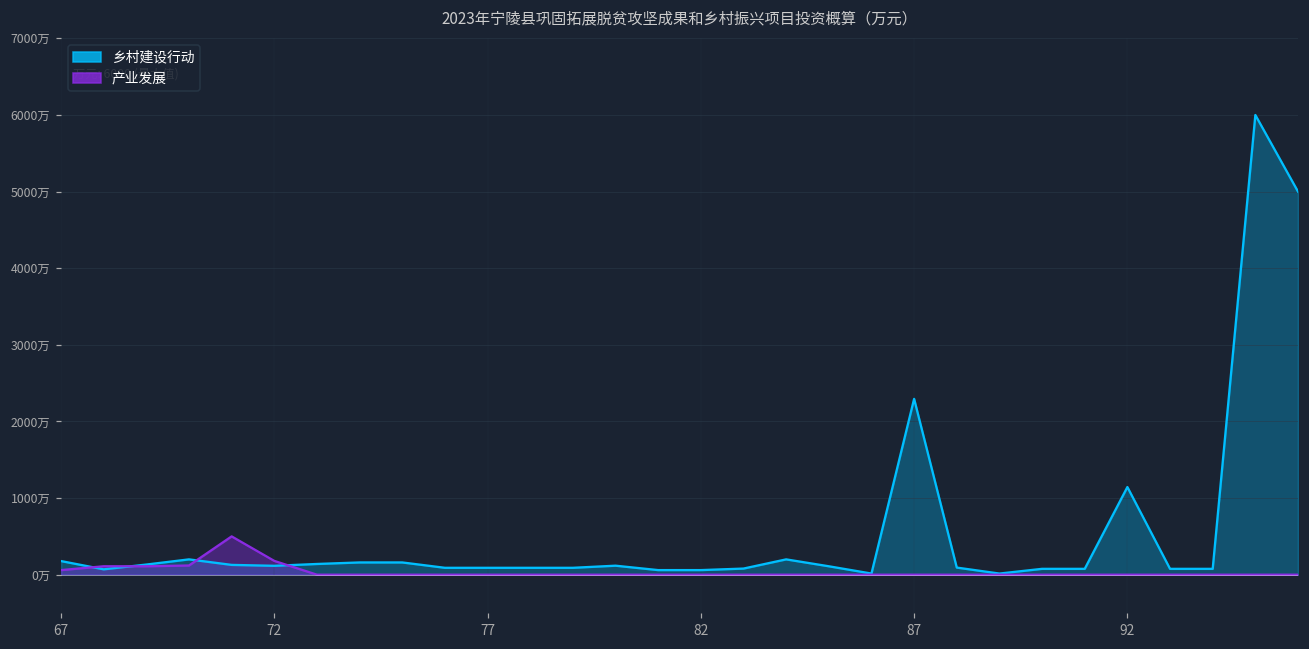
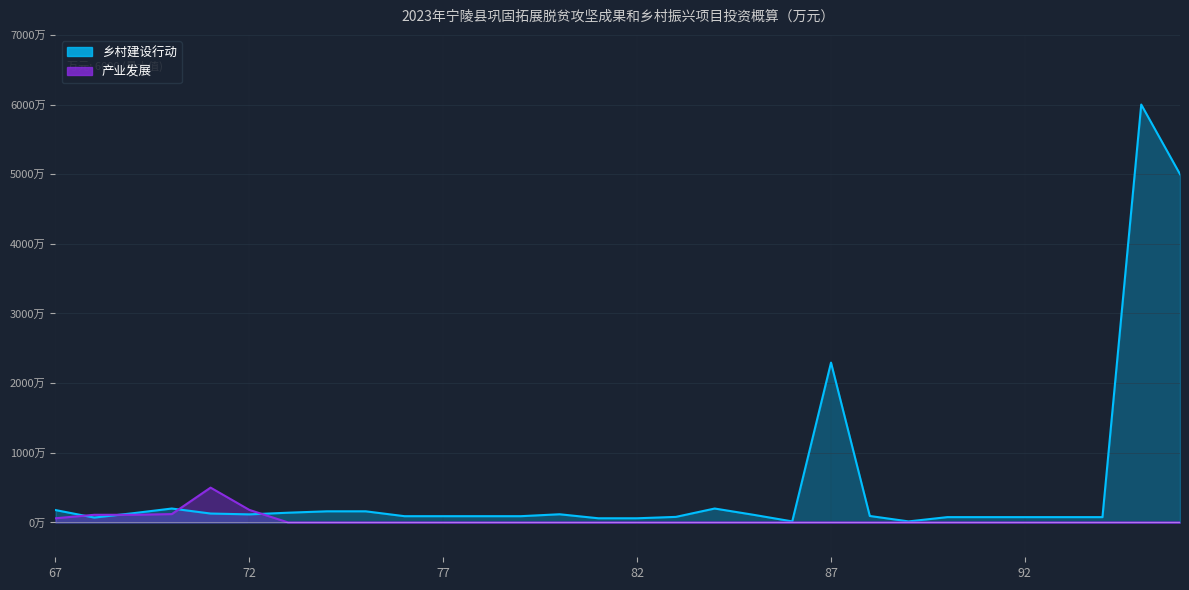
乡村建设行动, 92: 1100万 -> 100万
